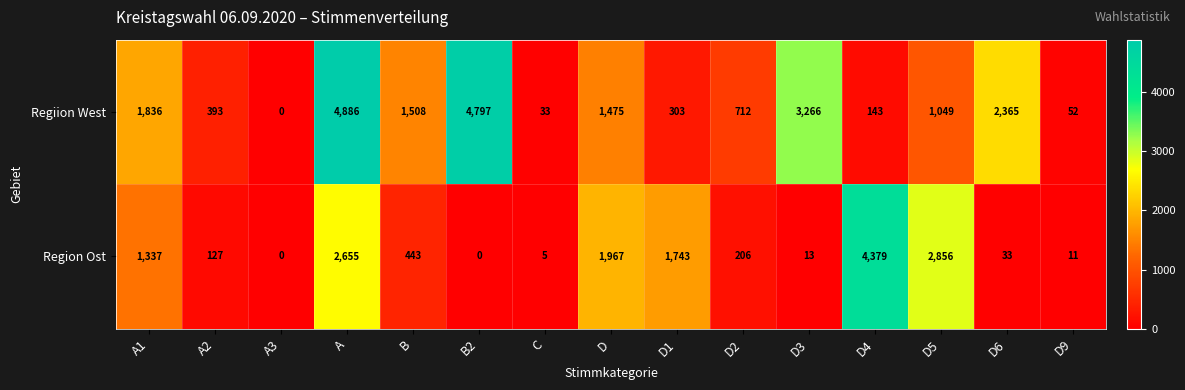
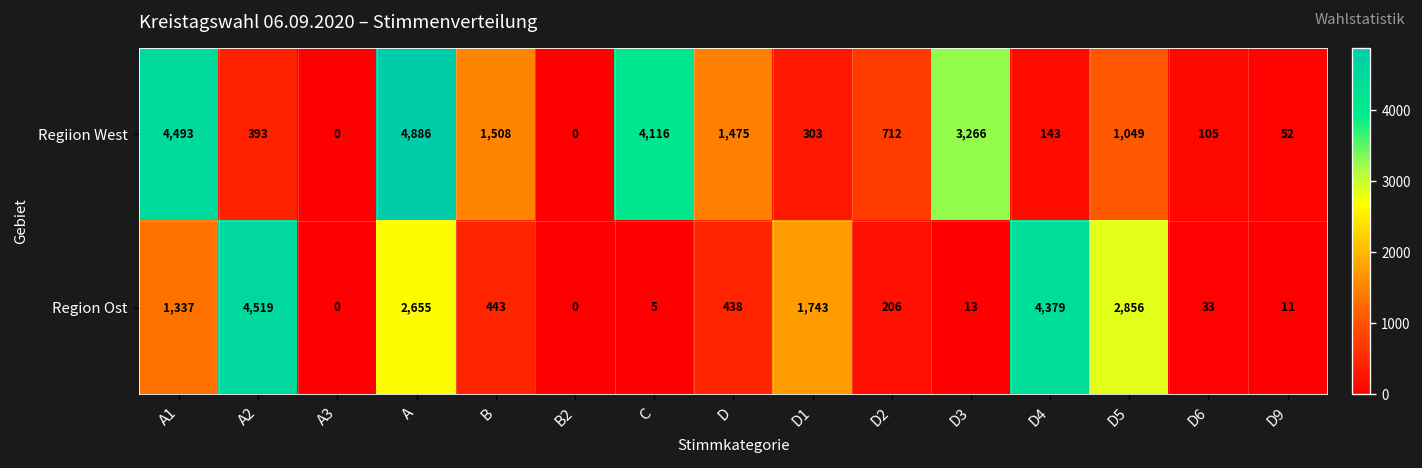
Regiion West, A1: 1,836 -> 4,493
Regiion West, B2: 4,797 -> 0
Regiion West, C: 33 -> 4,116
Regiion West, D6: 2,365 -> 105
Region Ost, A2: 127 -> 4,519
Region Ost, D: 1,967 -> 438
